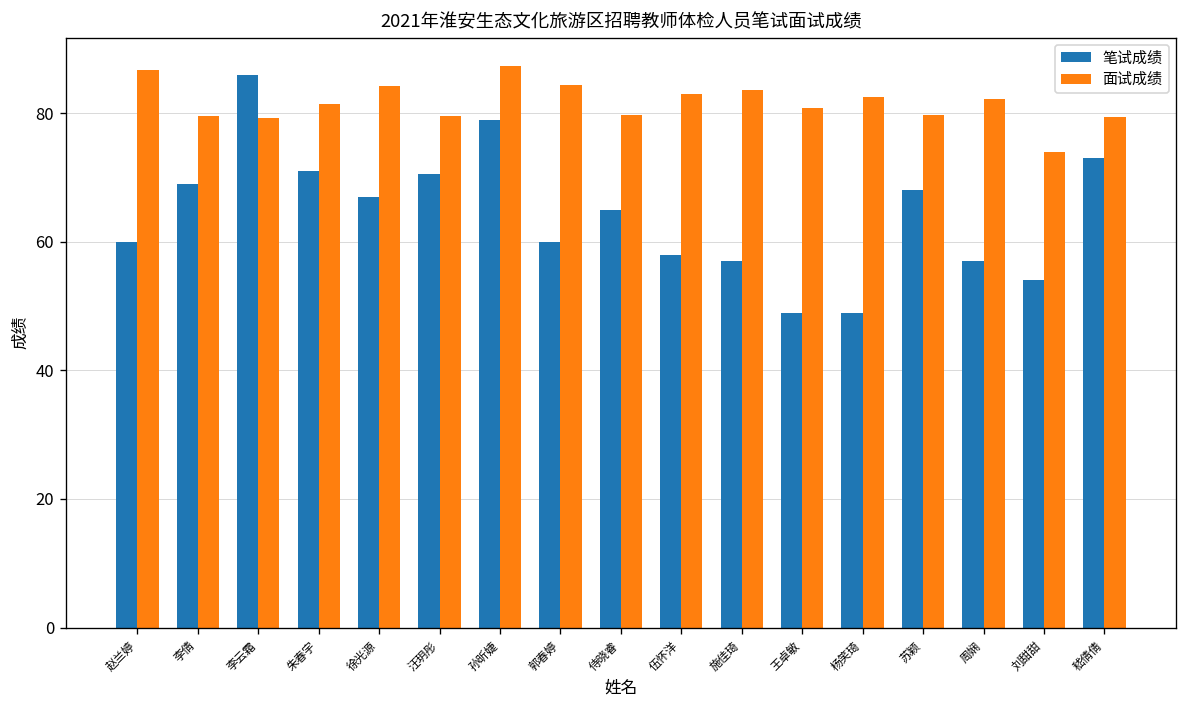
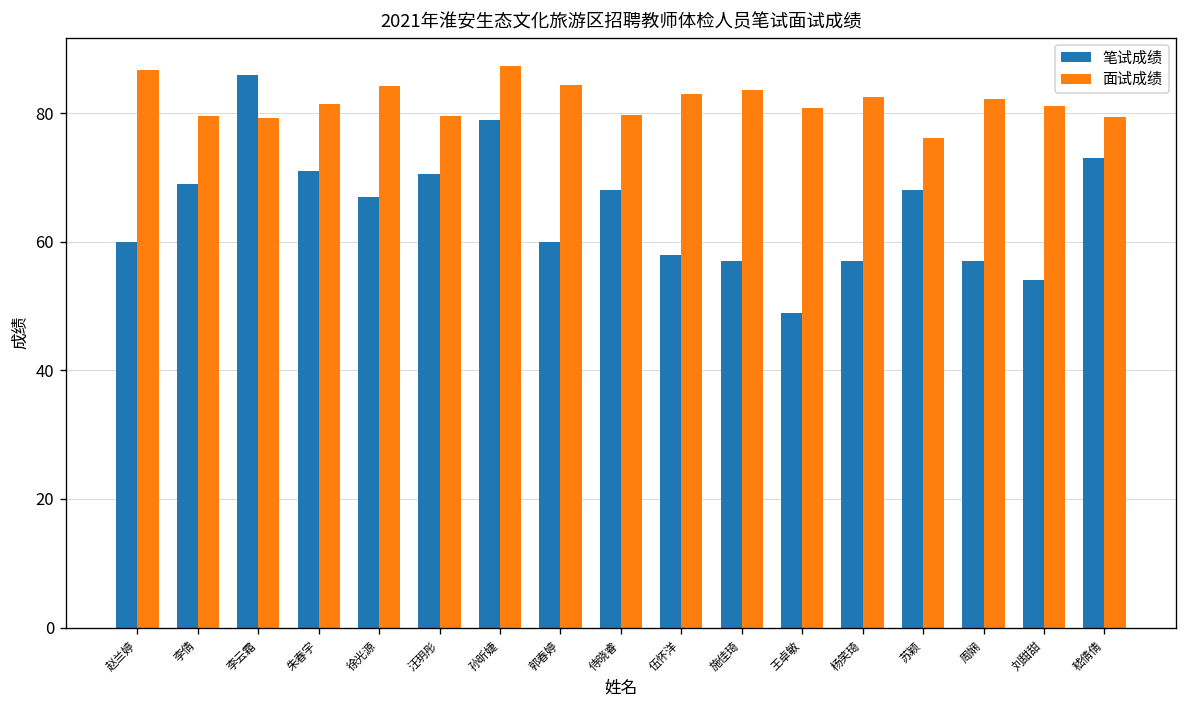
笔试成绩, 侍晓睿: 65 -> 68
笔试成绩, 杨笑琦: 49 -> 57
面试成绩, 苏颖: 80 -> 76
面试成绩, 刘甜甜: 74 -> 81
